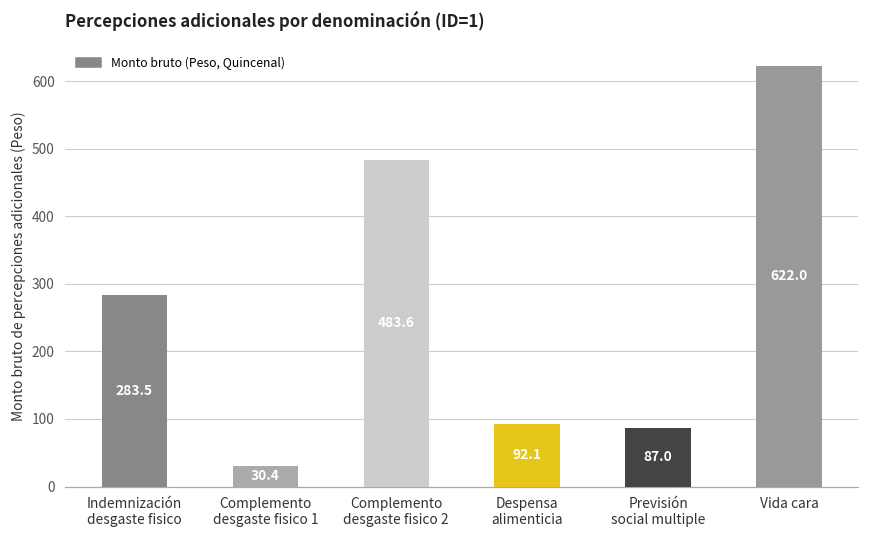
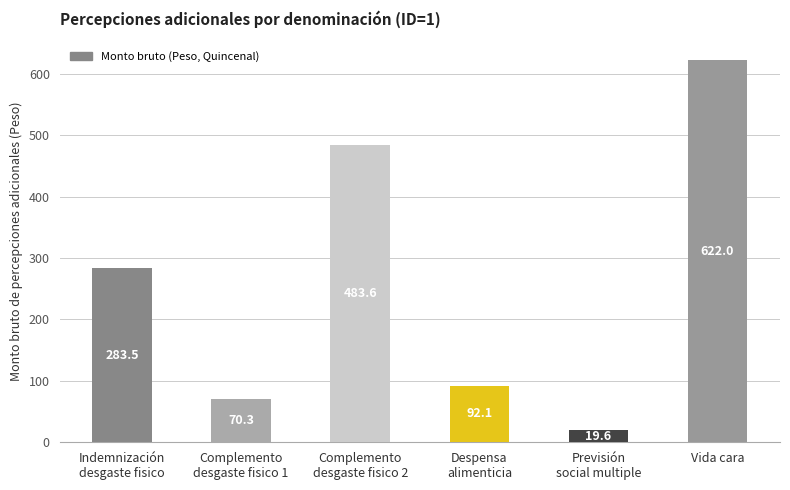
Complemento desgaste fisico 1: 30.4 -> 70.3
Previsión social multiple: 87.0 -> 19.6
